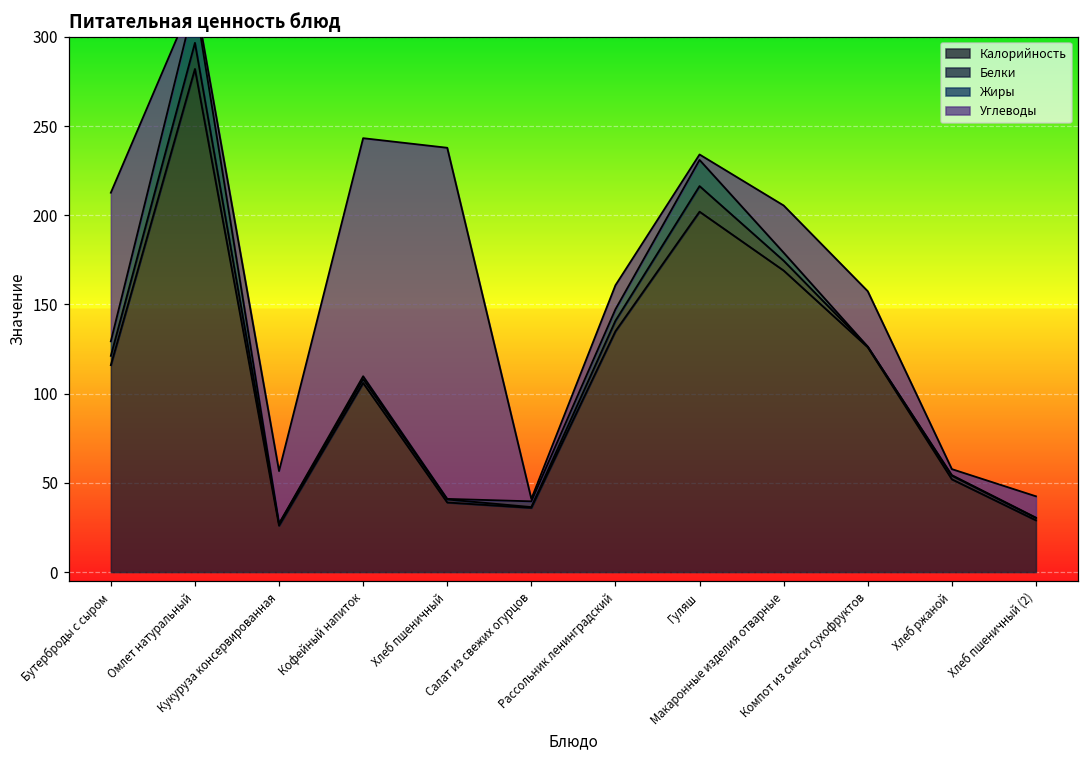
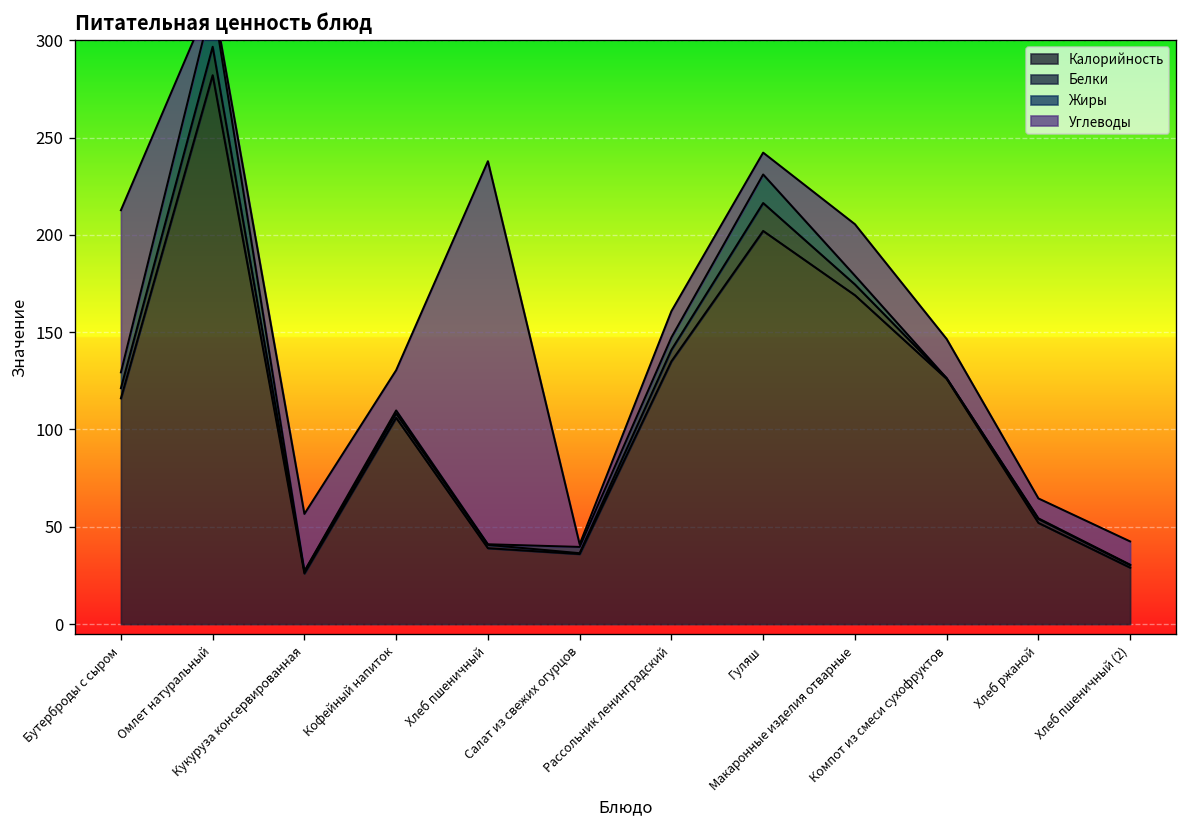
Углеводы, Кофейный напиток: 133 -> 21
Углеводы, Гуляш: 3 -> 11
Углеводы, Компот из смеси сухофруктов: 31 -> 20
Углеводы, Хлеб ржаной: 3 -> 10
